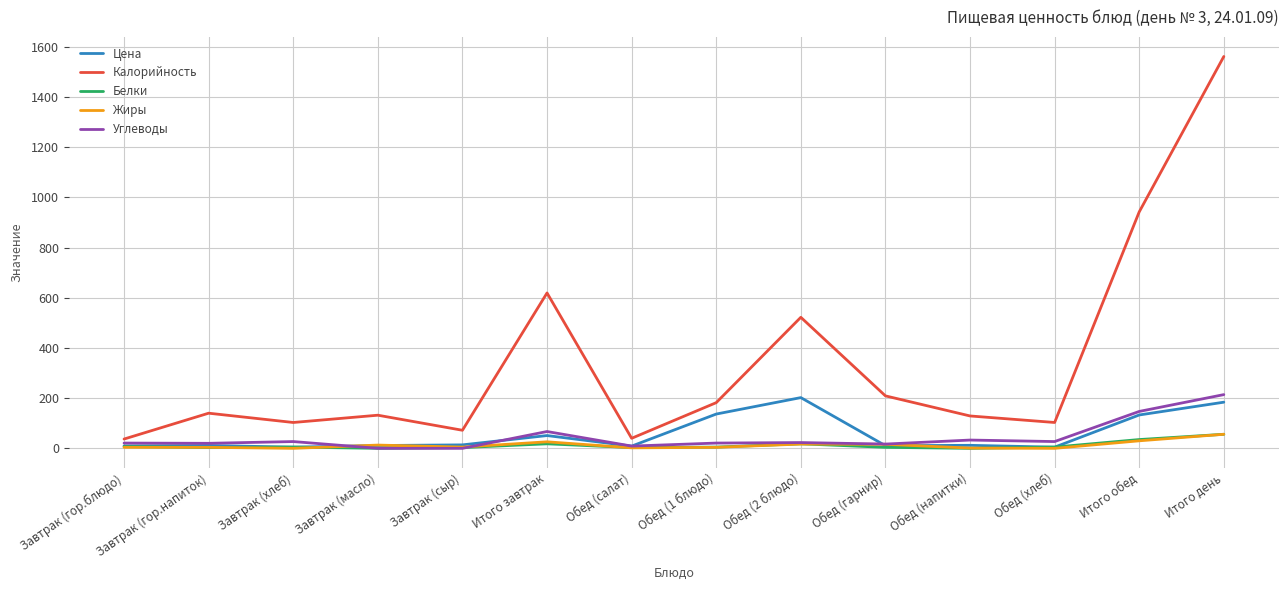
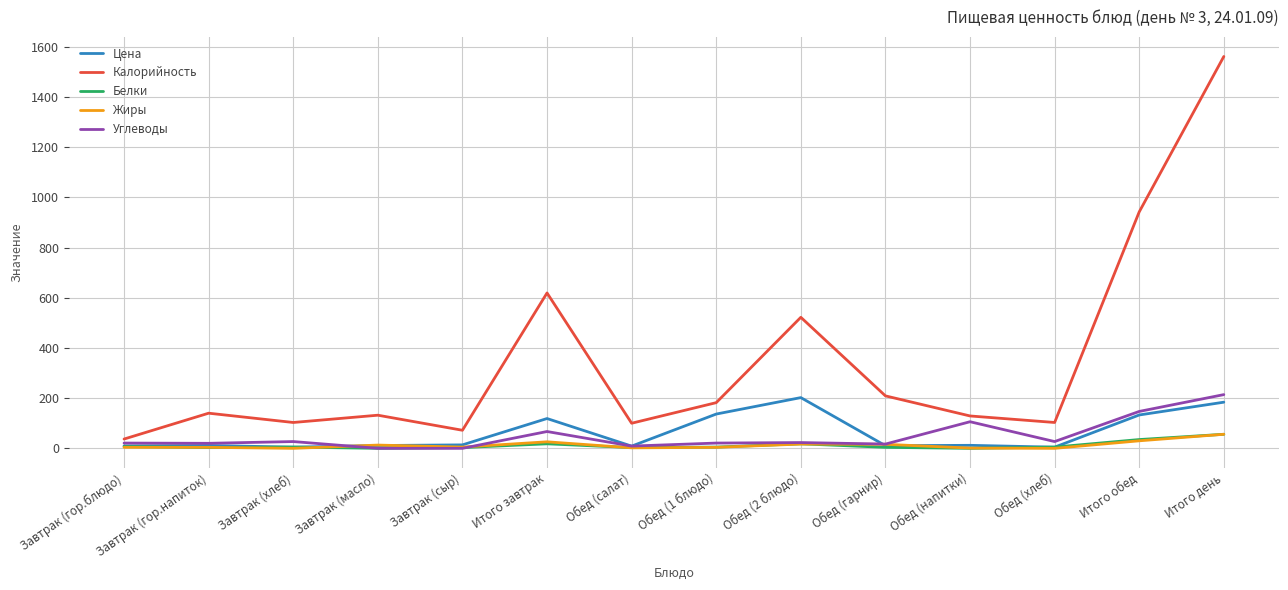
Цена, Итого завтрак: 50 -> 120
Калорийность, Обед (салат): 40 -> 100
Углеводы, Обед (напитки): 30 -> 110
